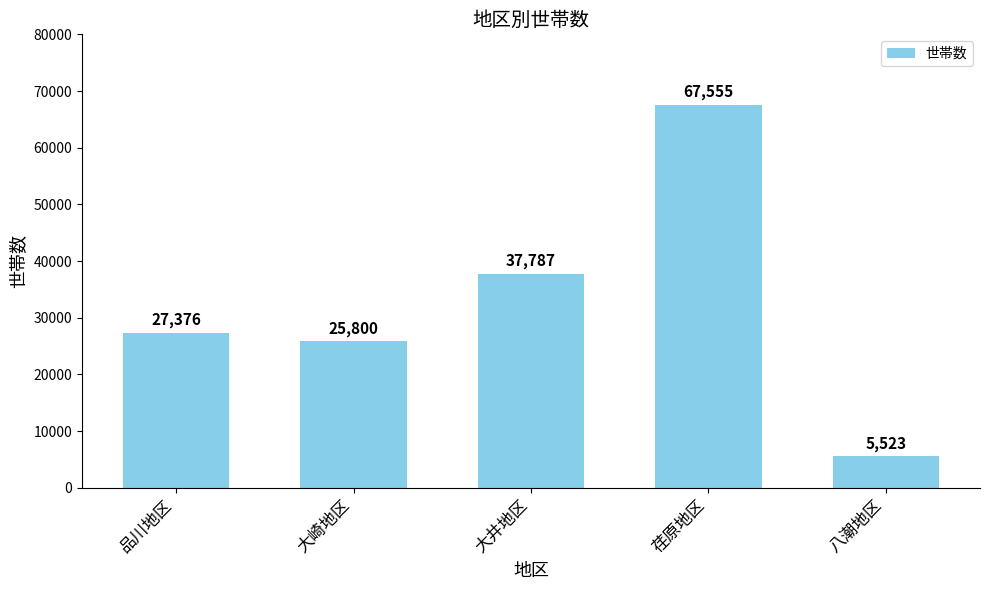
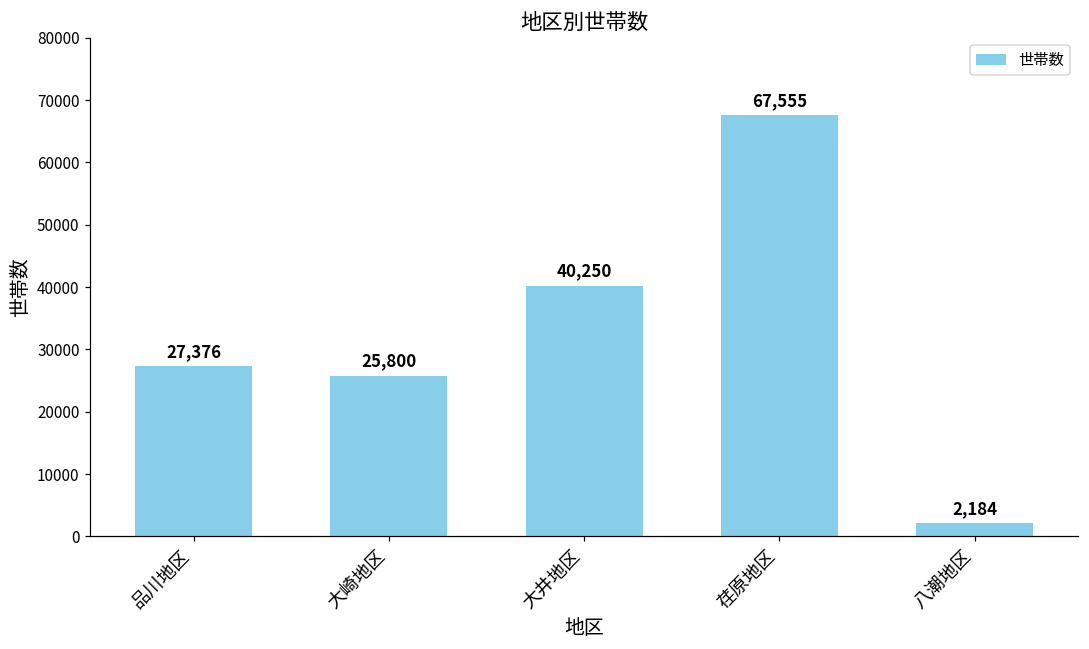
大井地区: 37,787 -> 40,250
八潮地区: 5,523 -> 2,184
